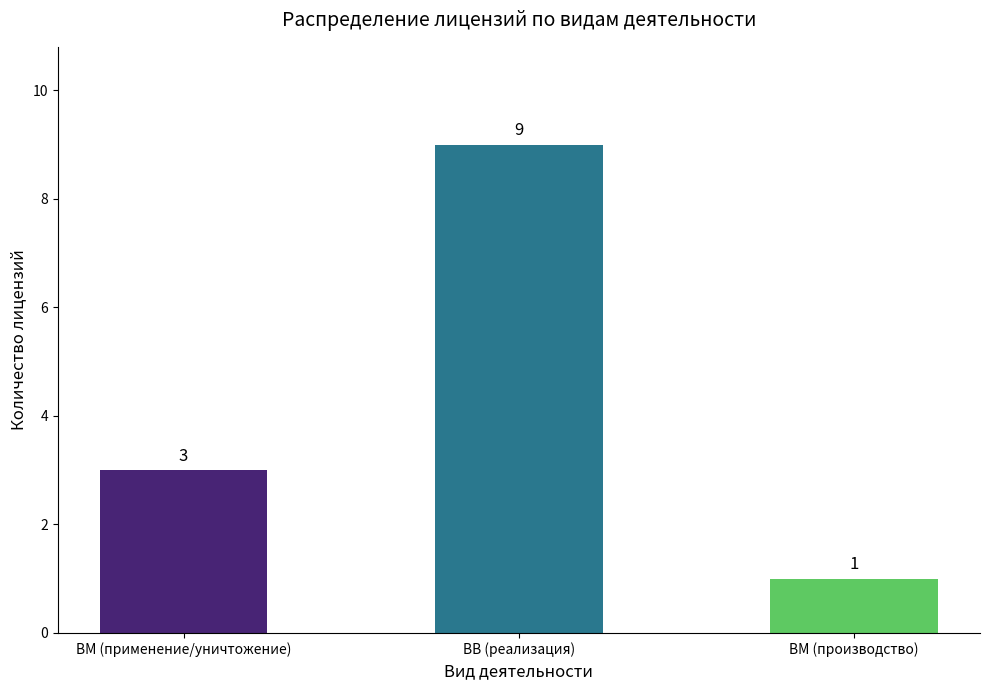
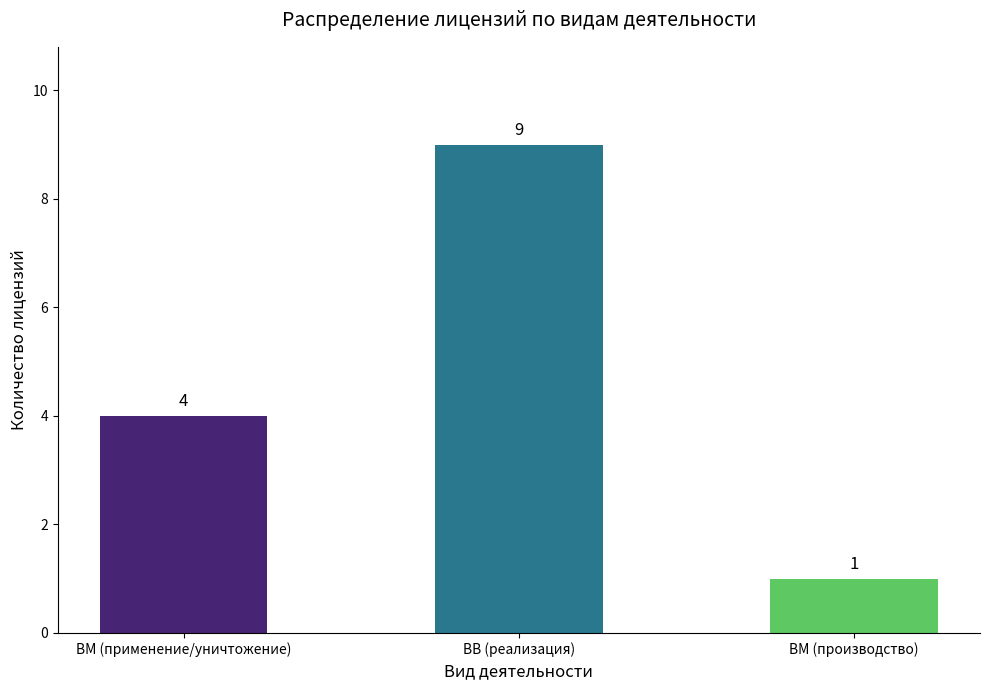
ВМ (применение/уничтожение): 3 -> 4
